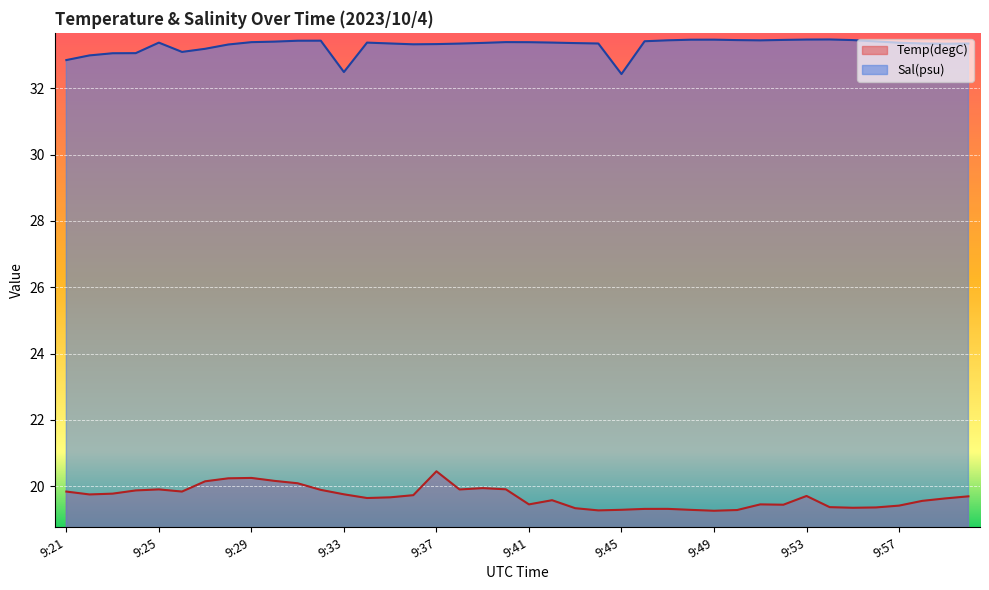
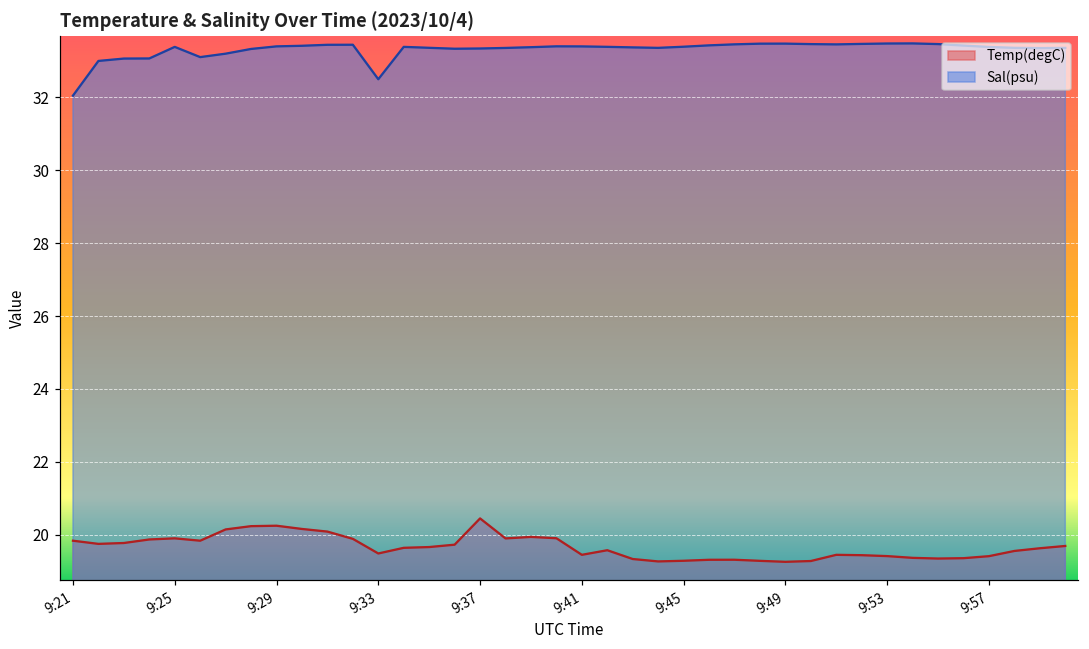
Sal(psu), 9:21: 32.9 -> 32.0
Temp(degC), 9:33: 19.8 -> 19.5
Sal(psu), 9:45: 32.4 -> 33.4
Temp(degC), 9:53: 19.7 -> 19.4
